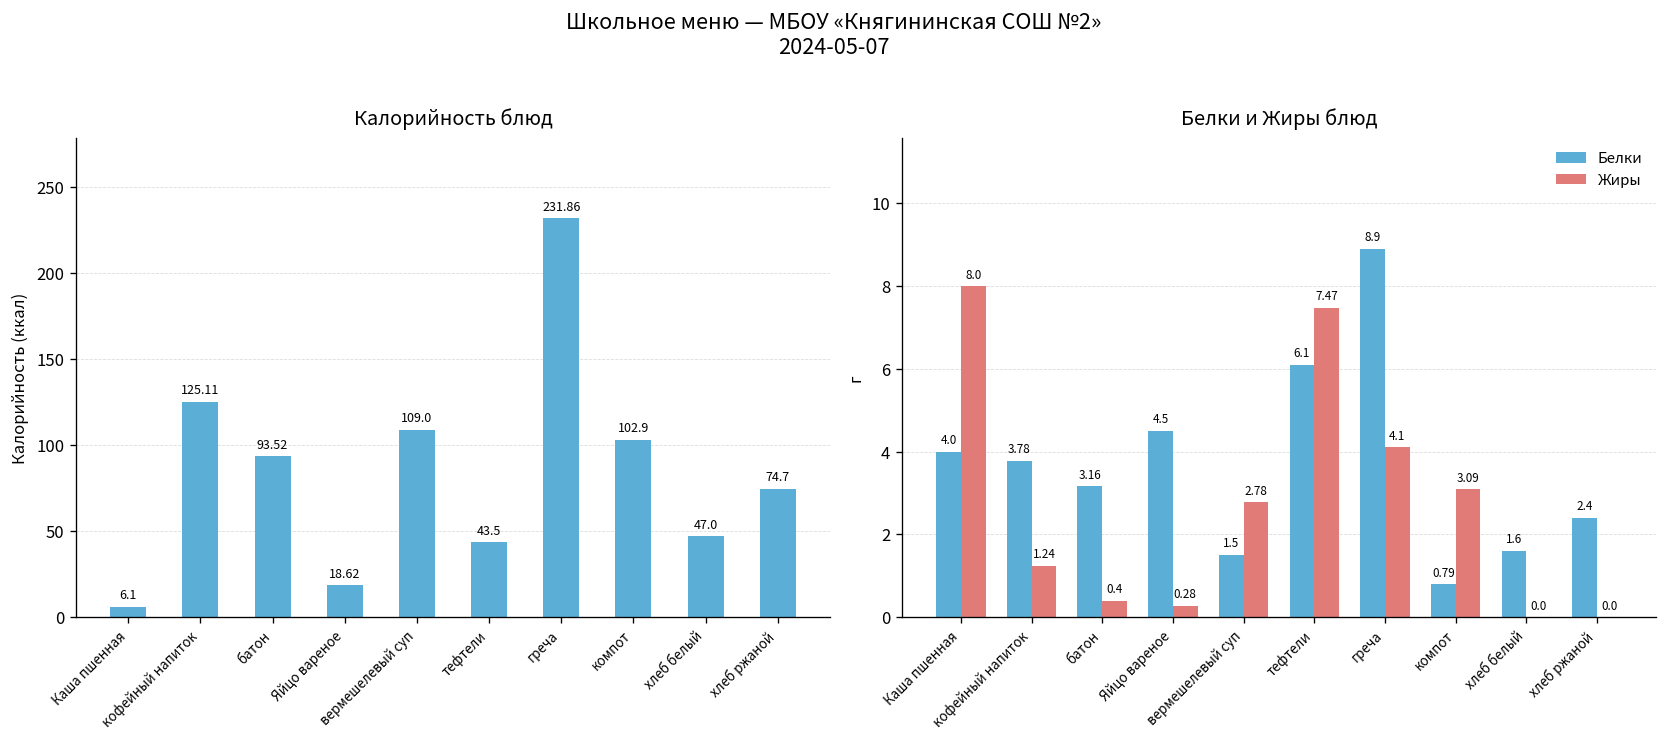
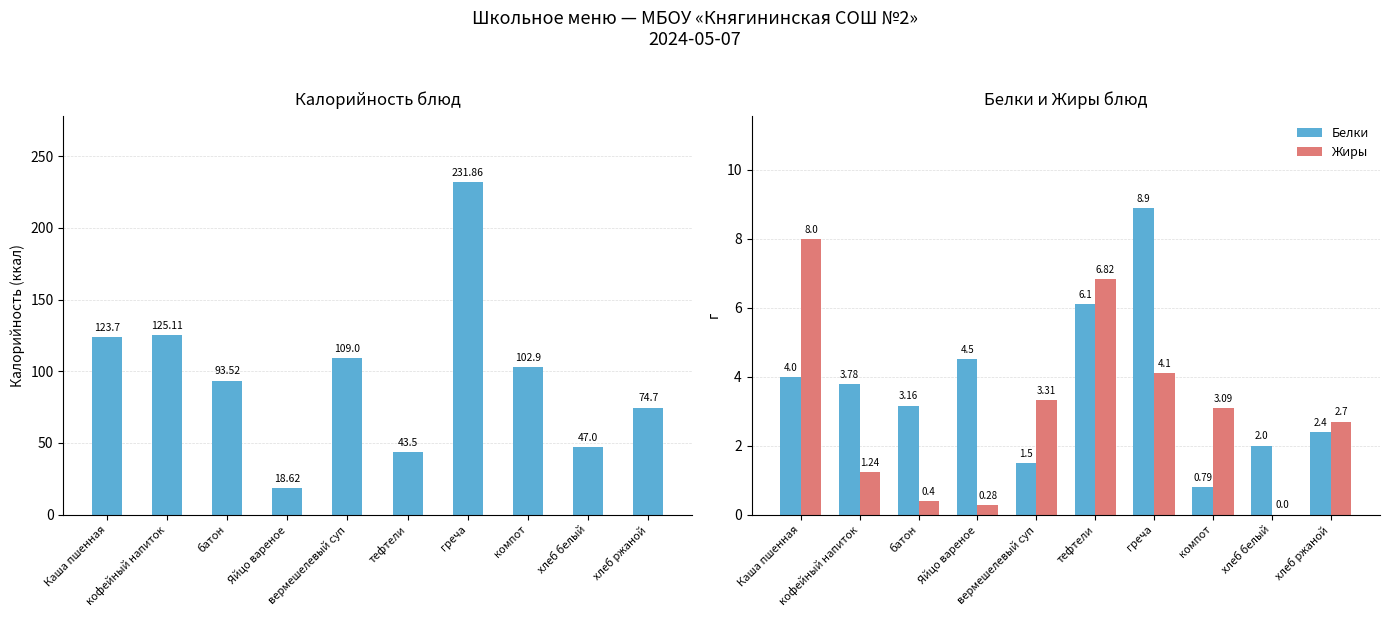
Калорийность блюд, Каша пшенная: 6.1 -> 123.7
Белки и Жиры блюд, Жиры, вермешелевый суп: 2.78 -> 3.31
Белки и Жиры блюд, Жиры, тефтели: 7.47 -> 6.82
Белки и Жиры блюд, Белки, хлеб белый: 1.6 -> 2.0
Белки и Жиры блюд, Жиры, хлеб ржаной: 0.0 -> 2.7
